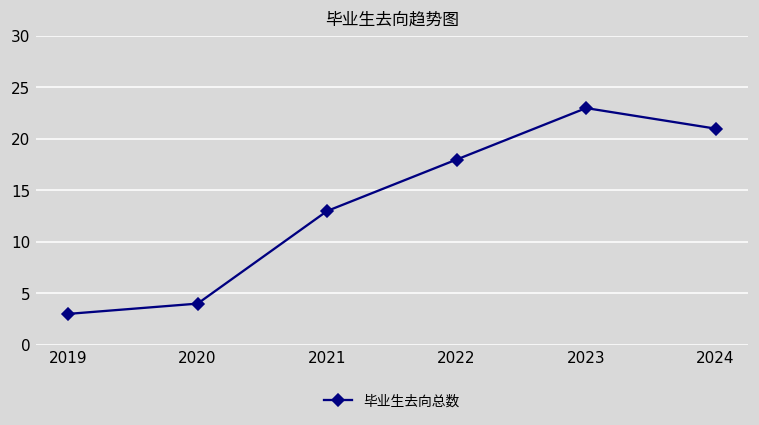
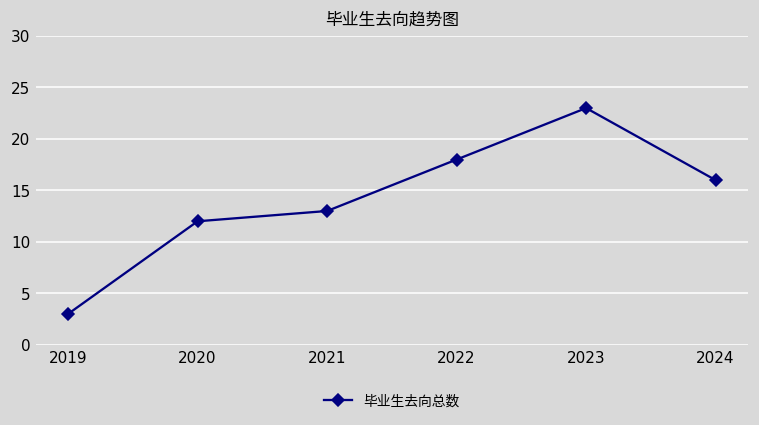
2020: 4 -> 12
2024: 21 -> 16
